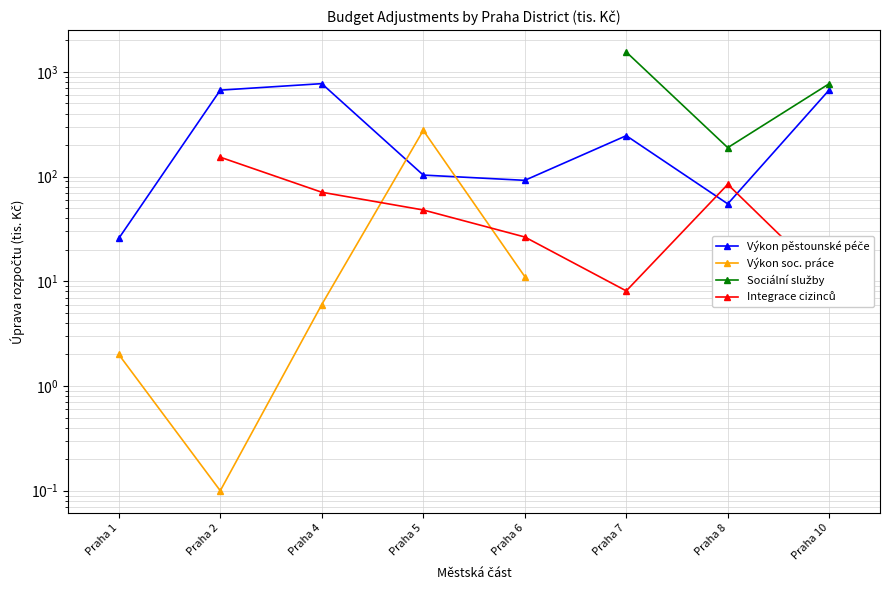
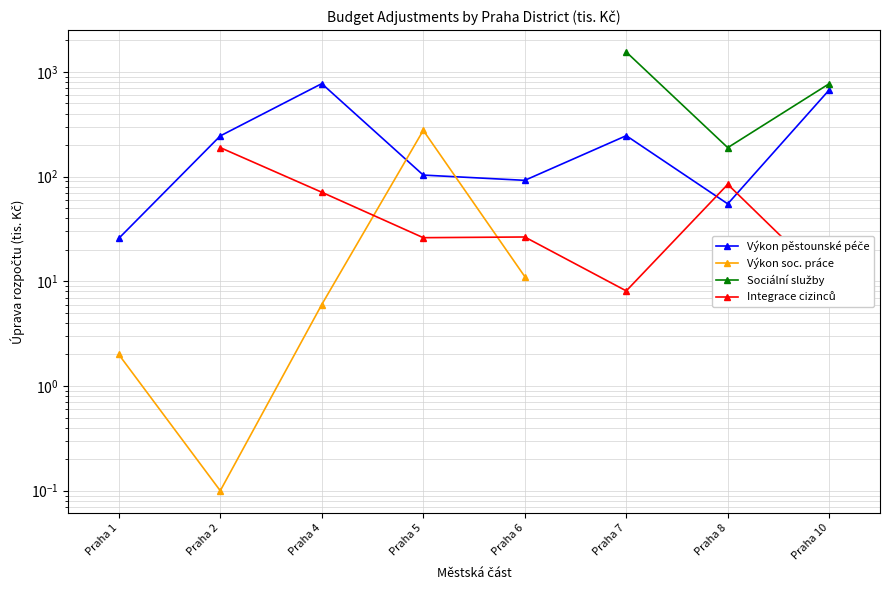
Výkon pěstounské péče, Praha 2: 700 -> 240
Integrace cizinců, Praha 2: 150 -> 190
Integrace cizinců, Praha 5: 50 -> 26
